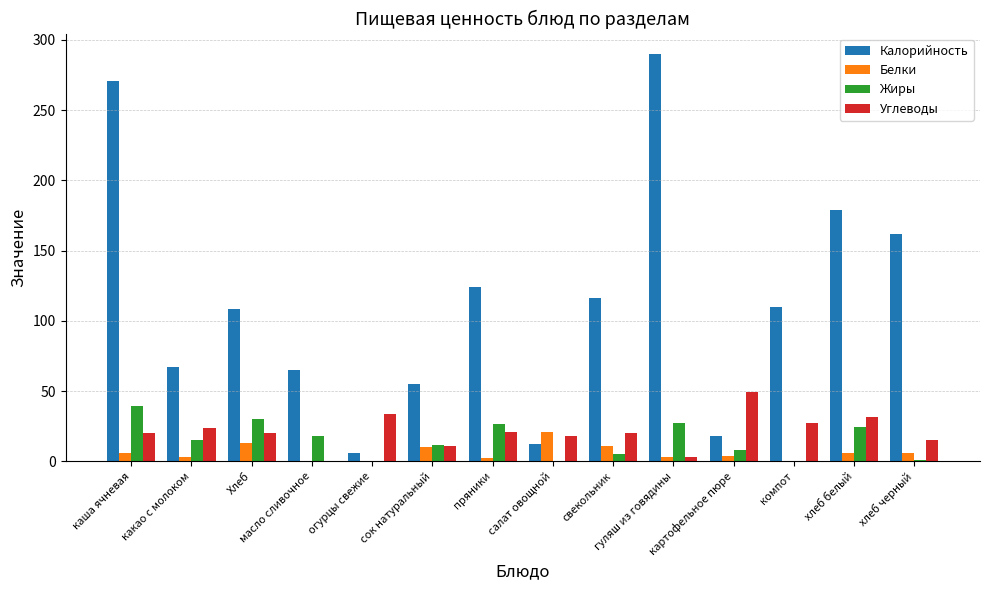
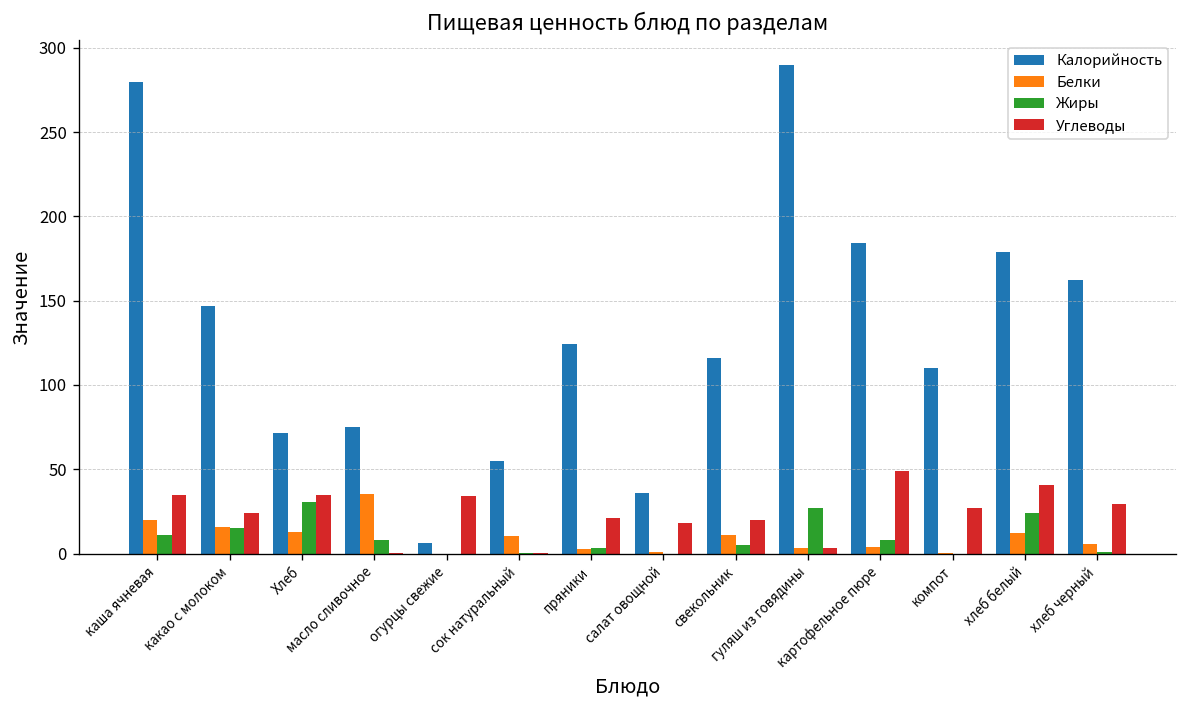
Калорийность, каша ячневая: 271 -> 280
Белки, каша ячневая: 6 -> 20
Жиры, каша ячневая: 39 -> 11
Углеводы, каша ячневая: 20 -> 35
Калорийность, какао с молоком: 67 -> 147
Белки, какао с молоком: 3 -> 16
Калорийность, Хлеб: 109 -> 72
Углеводы, Хлеб: 20 -> 35
Калорийность, масло сливочное: 65 -> 75
Белки, масло сливочное: 0 -> 36
Жиры, масло сливочное: 18 -> 8
Жиры, сок натуральный: 12 -> 0
Углеводы, сок натуральный: 11 -> 0
Жиры, пряники: 27 -> 3
Калорийность, салат овощной: 12 -> 36
Белки, салат овощной: 21 -> 1
Калорийность, картофельное пюре: 18 -> 184
Белки, хлеб белый: 6 -> 12
Углеводы, хлеб белый: 32 -> 41
Углеводы, хлеб черный: 15 -> 30
